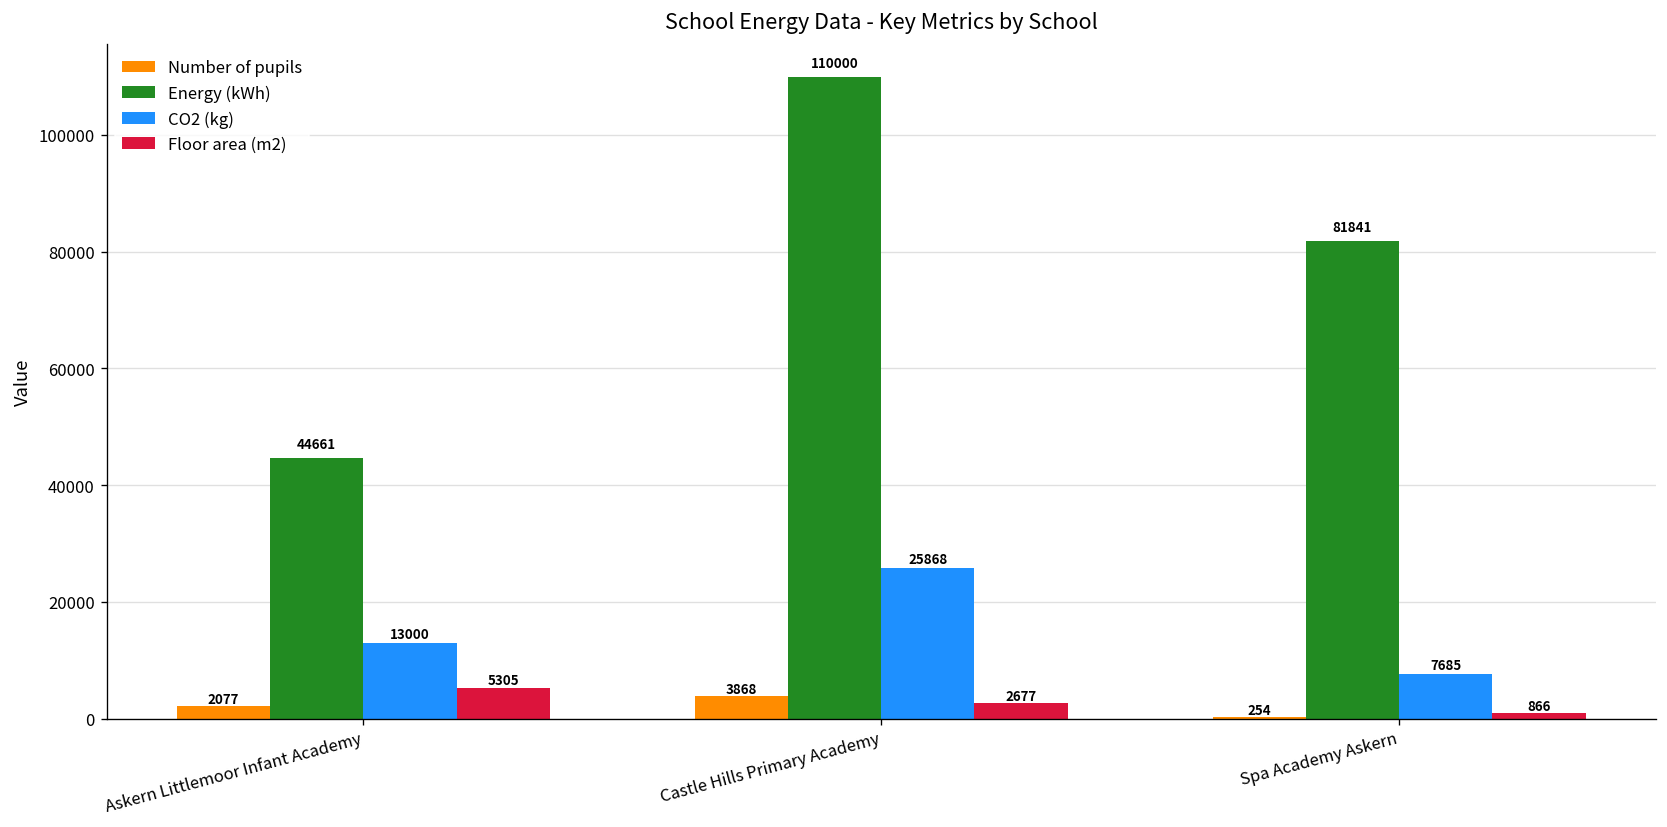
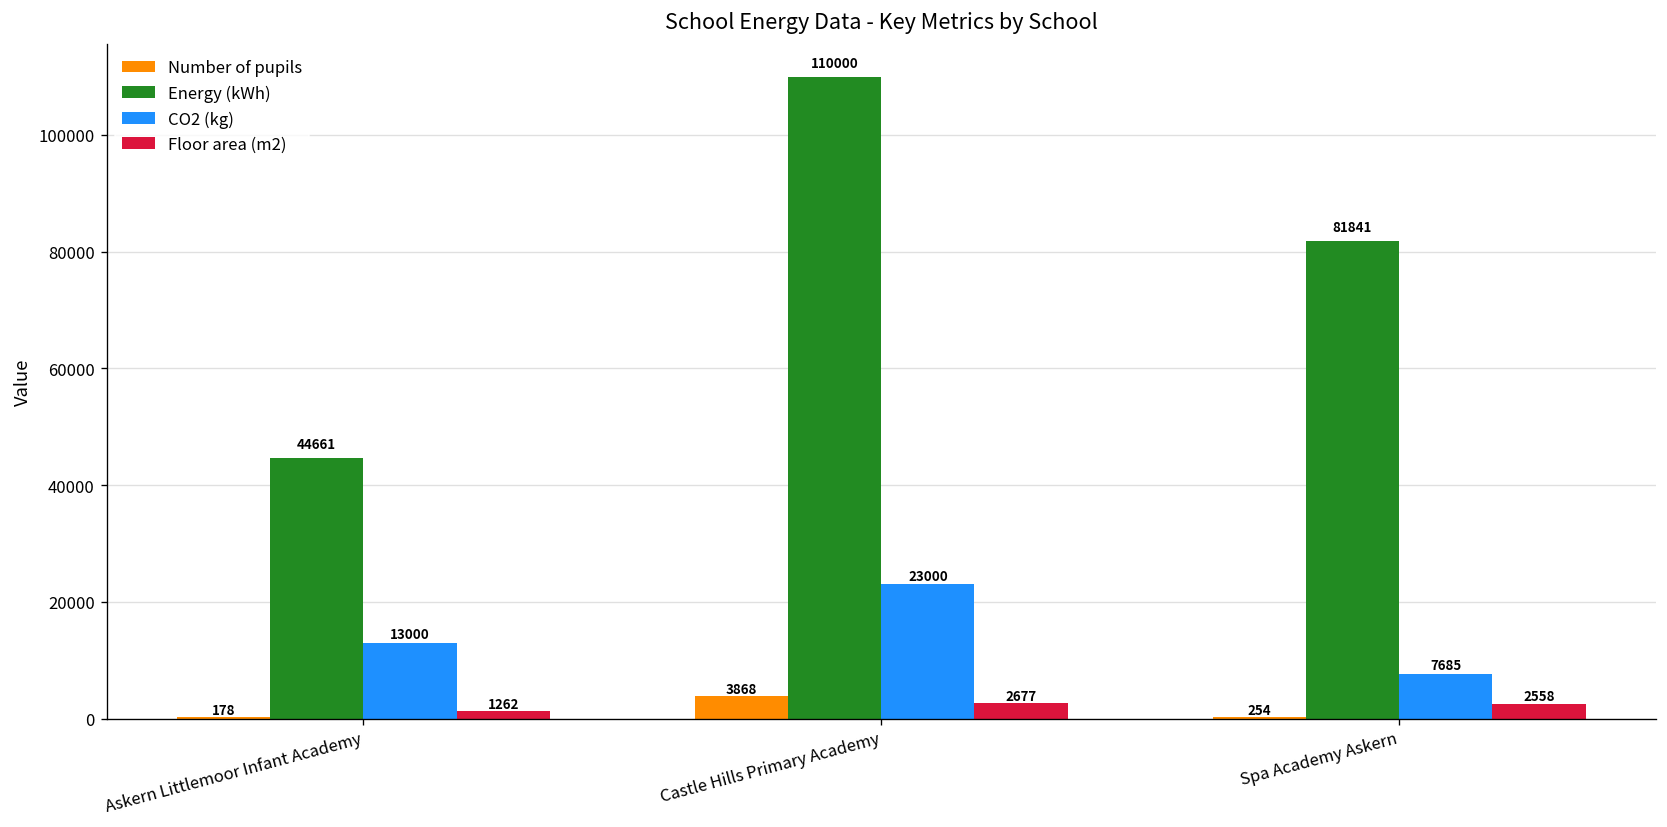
Number of pupils, Askern Littlemoor Infant Academy: 2077 -> 178
Floor area (m2), Askern Littlemoor Infant Academy: 5305 -> 1262
CO2 (kg), Castle Hills Primary Academy: 25868 -> 23000
Floor area (m2), Spa Academy Askern: 866 -> 2558
